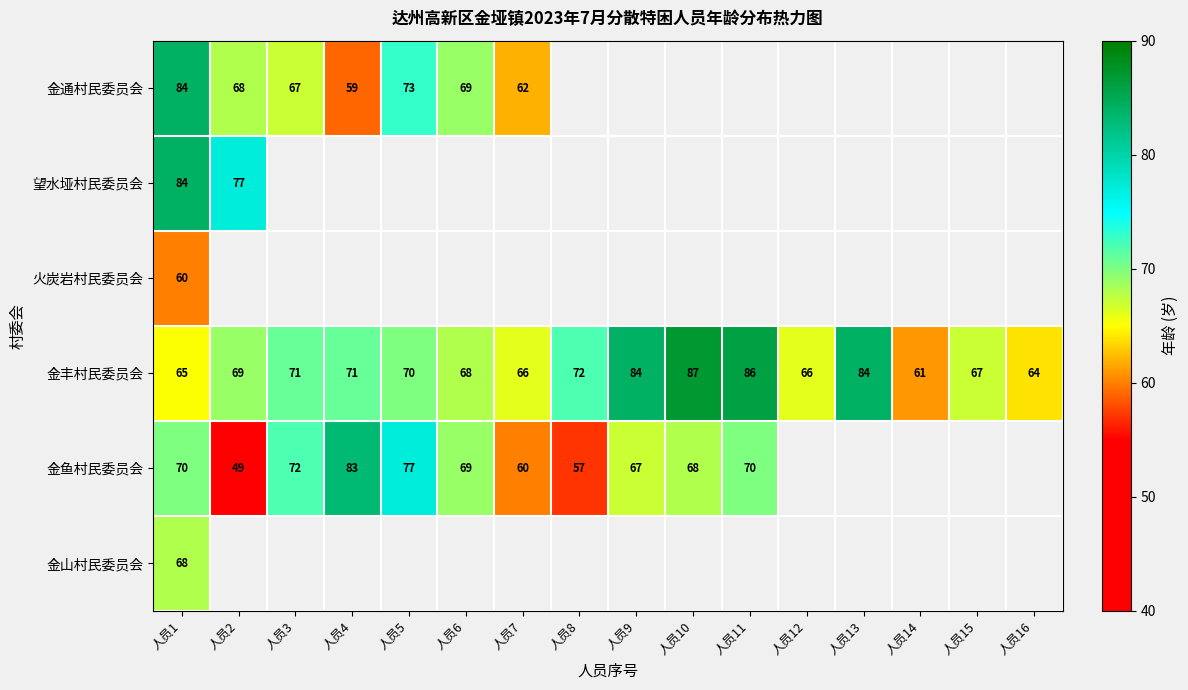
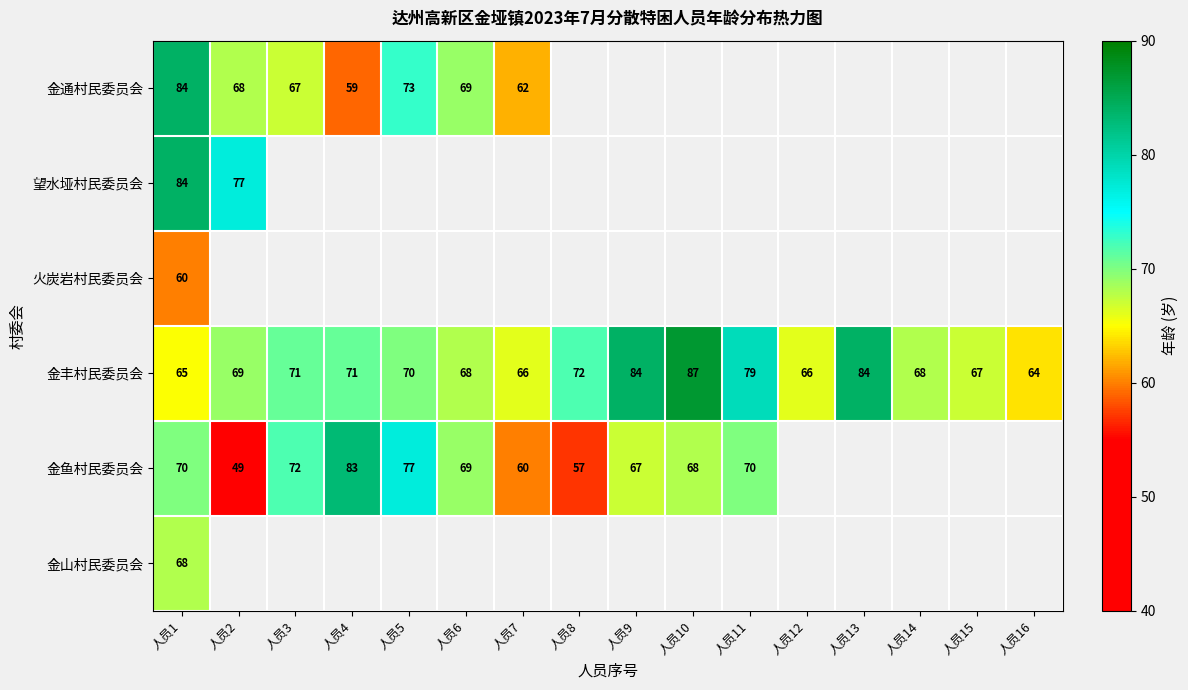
金丰村民委员会, 人员11: 86 -> 79
金丰村民委员会, 人员14: 61 -> 68
